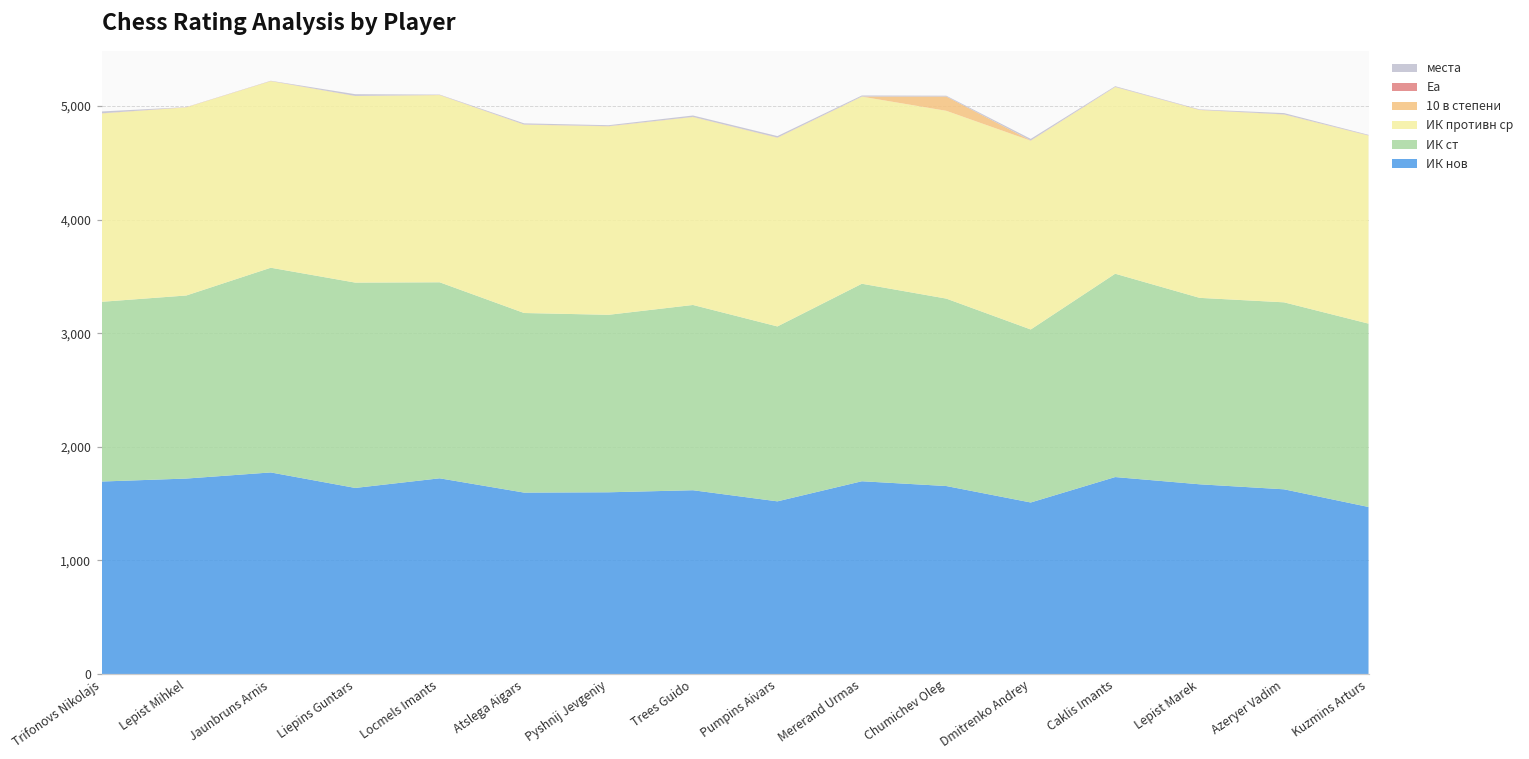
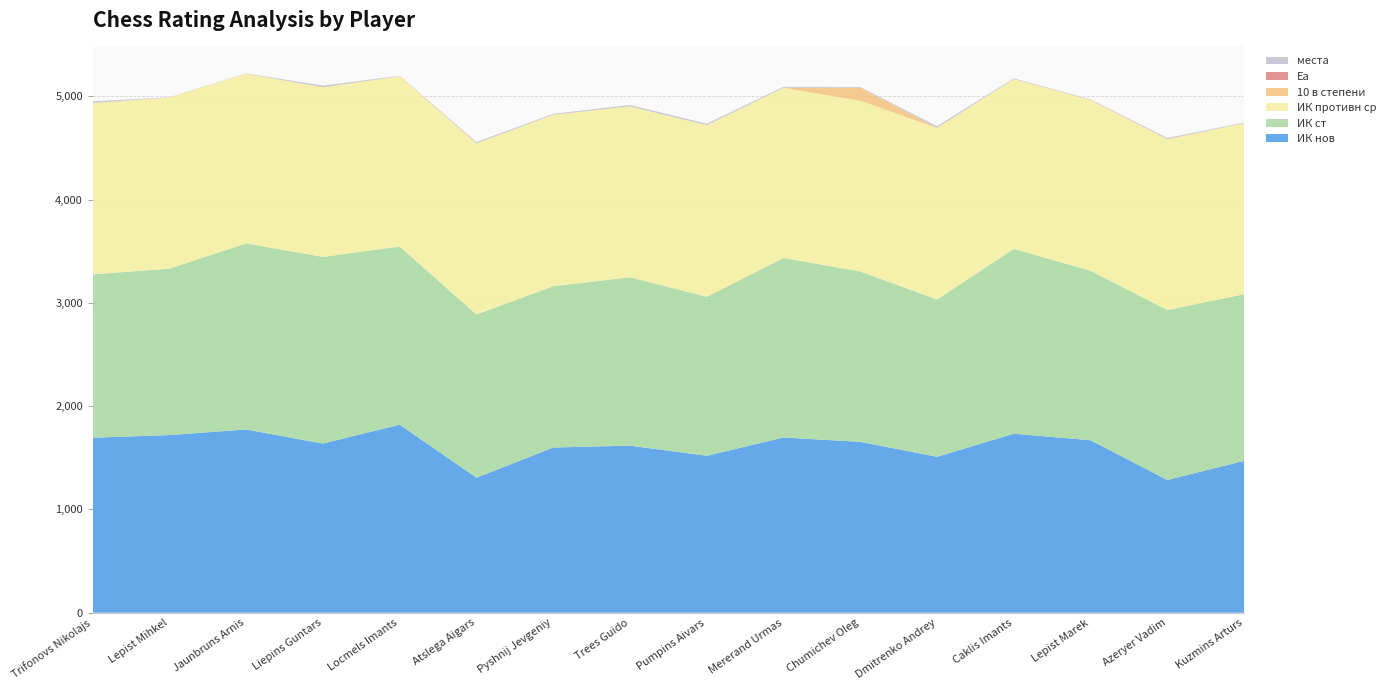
ИК нов, Locmels Imants: 1,720 -> 1,820
ИК нов, Atslega Aigars: 1,600 -> 1,310
ИК нов, Azeryer Vadim: 1,630 -> 1,290
